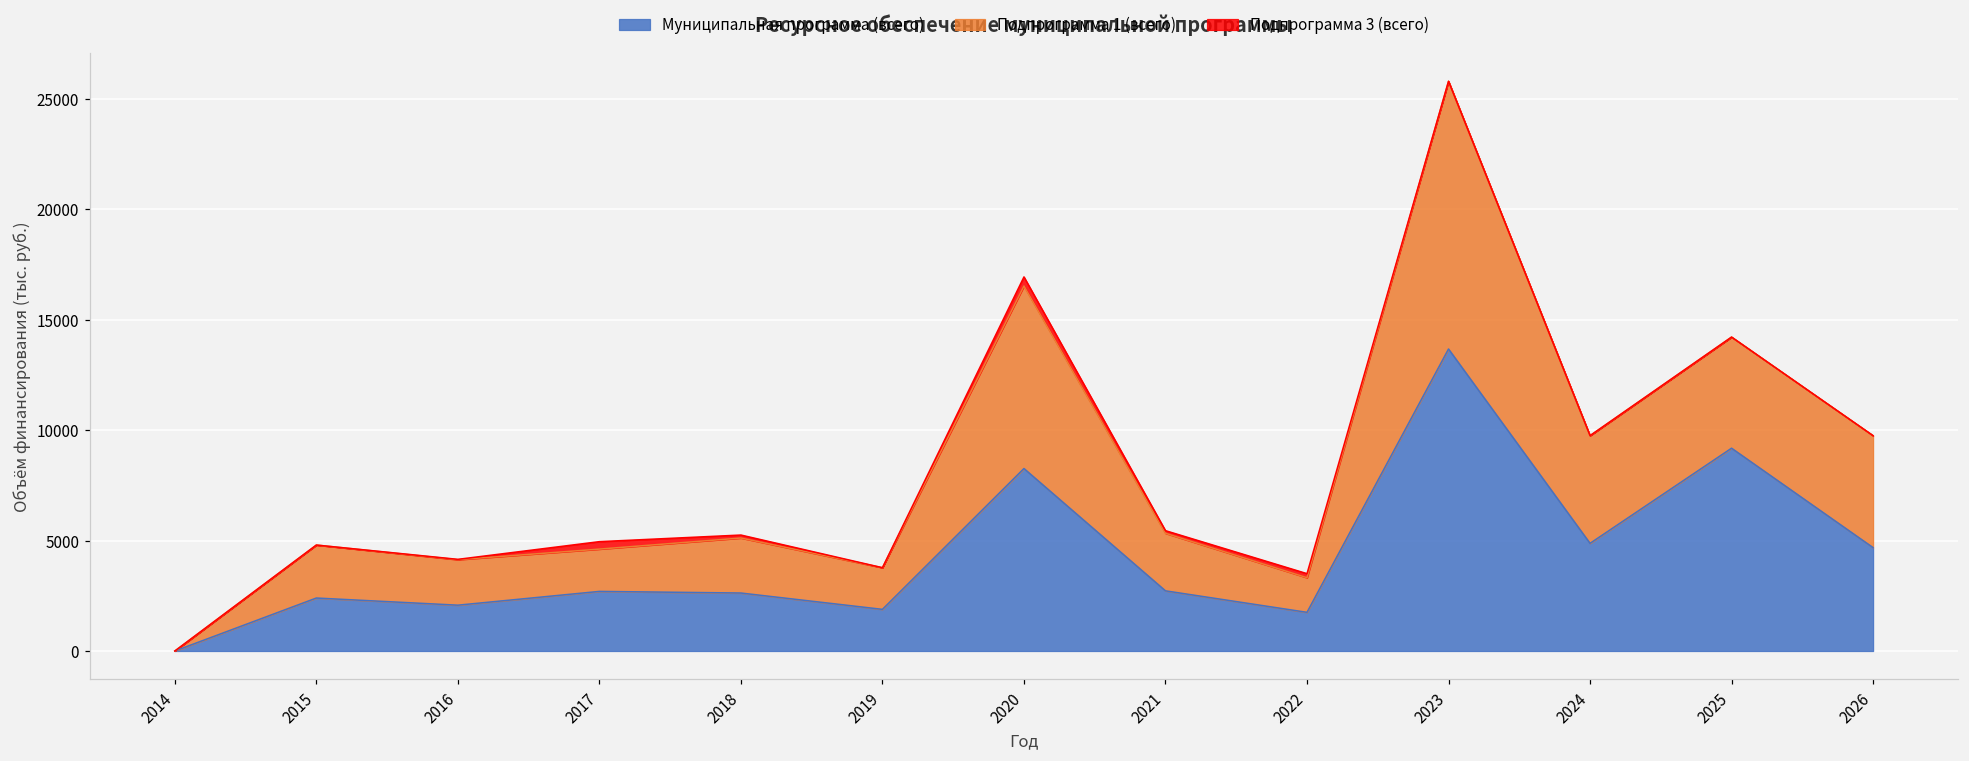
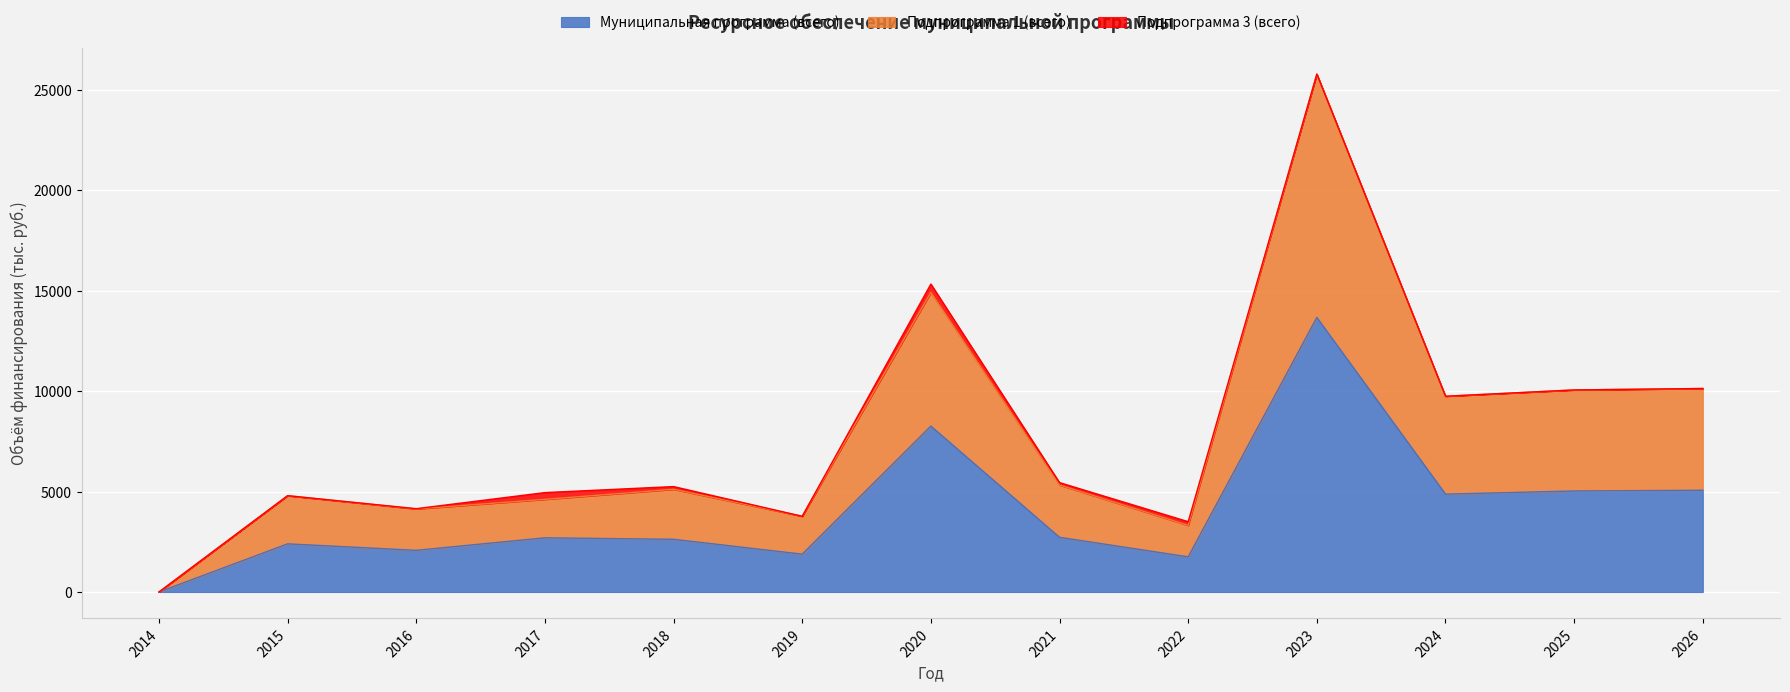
Подпрограмма 1 (всего), 2020: 8300 -> 6700
Муниципальная программа (всего), 2025: 9200 -> 5000
Муниципальная программа (всего), 2026: 4700 -> 5100
